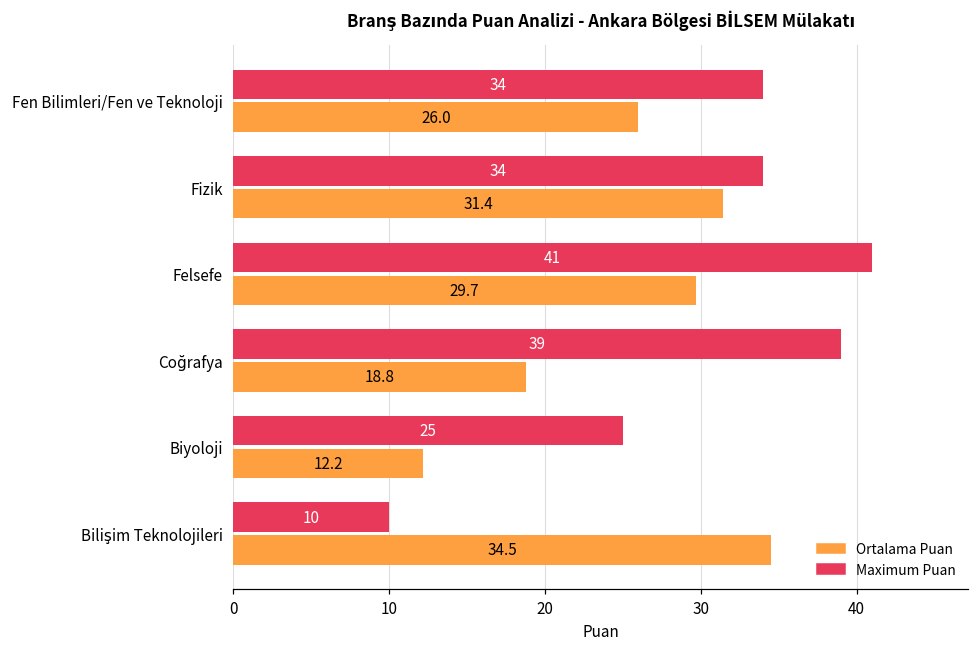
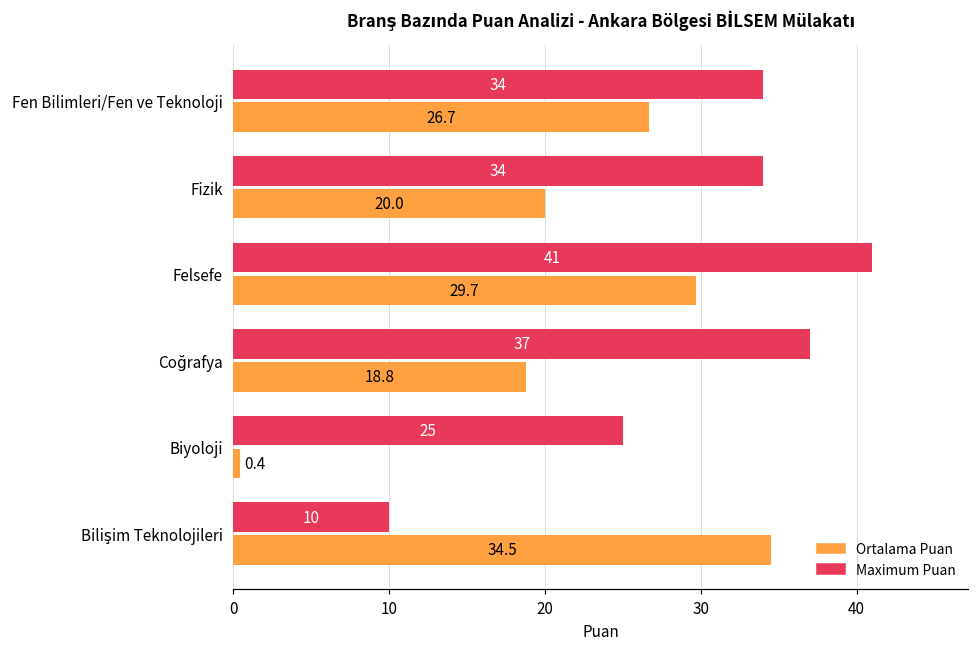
Ortalama Puan, Fen Bilimleri/Fen ve Teknoloji: 26.0 -> 26.7
Ortalama Puan, Fizik: 31.4 -> 20.0
Maximum Puan, Coğrafya: 39 -> 37
Ortalama Puan, Biyoloji: 12.2 -> 0.4
